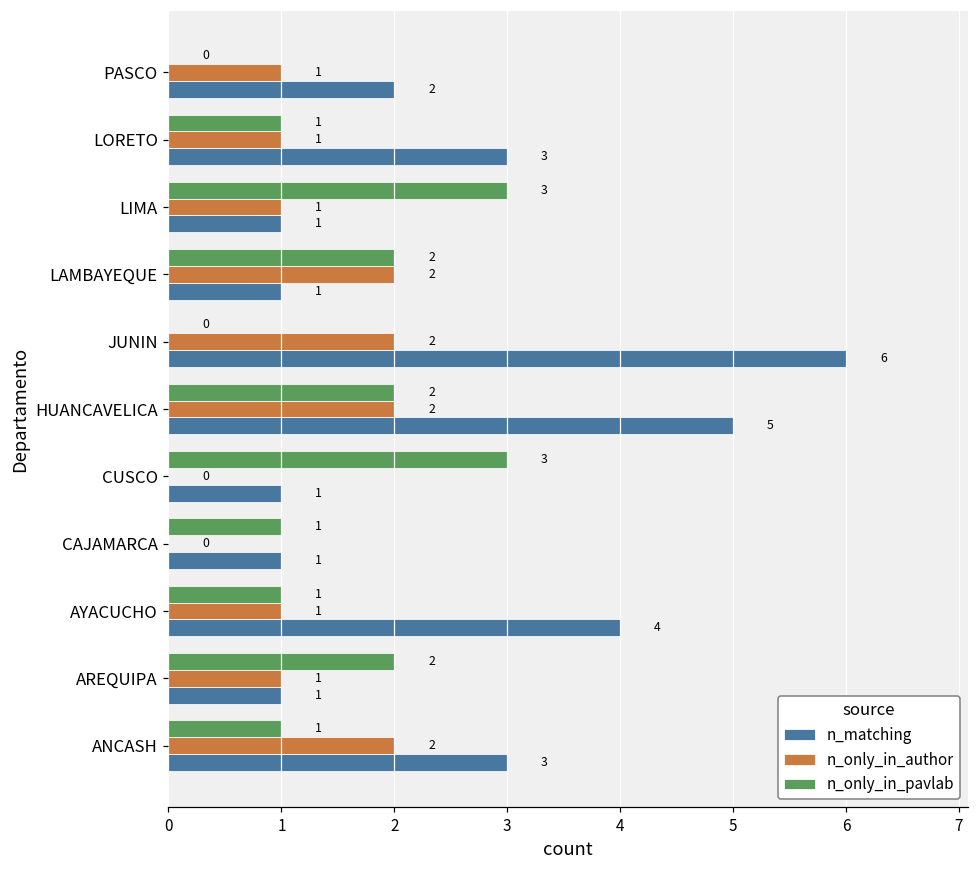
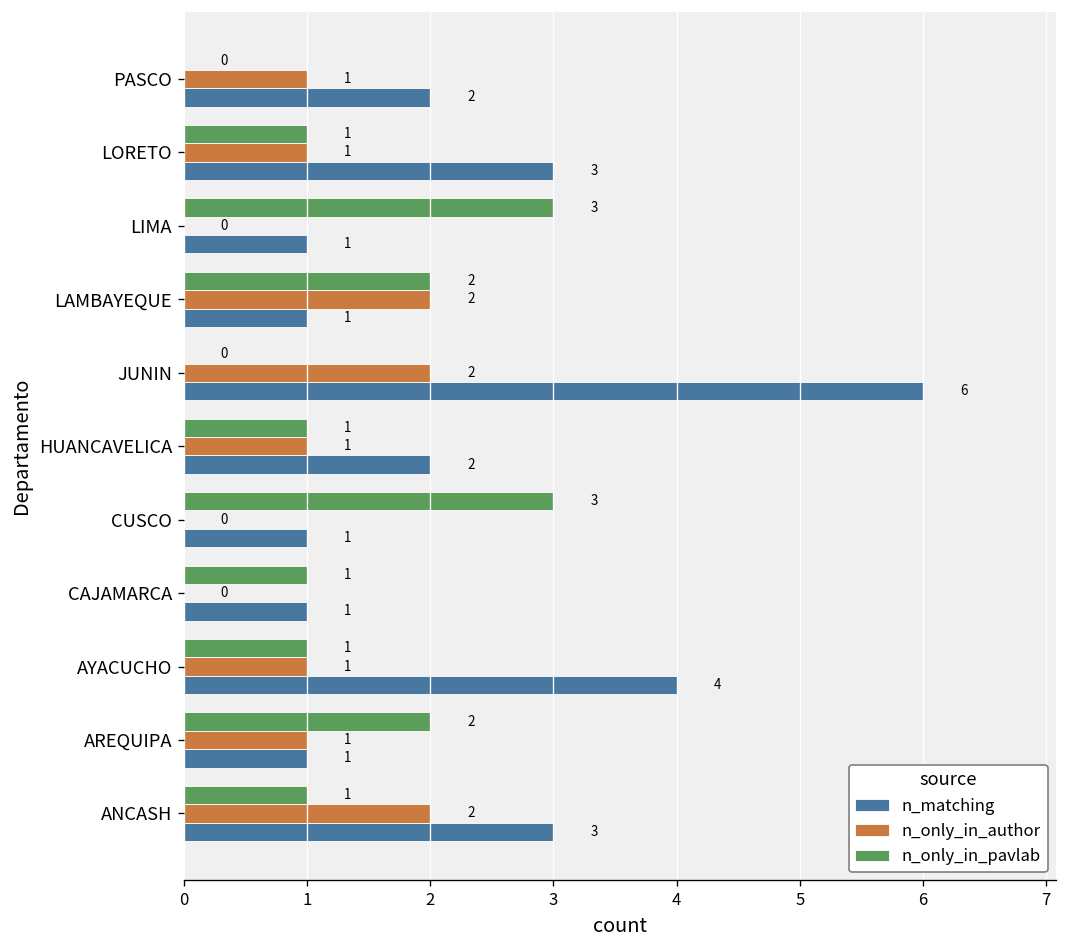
n_only_in_author, LIMA: 1 -> 0
n_only_in_pavlab, HUANCAVELICA: 2 -> 1
n_only_in_author, HUANCAVELICA: 2 -> 1
n_matching, HUANCAVELICA: 5 -> 2
